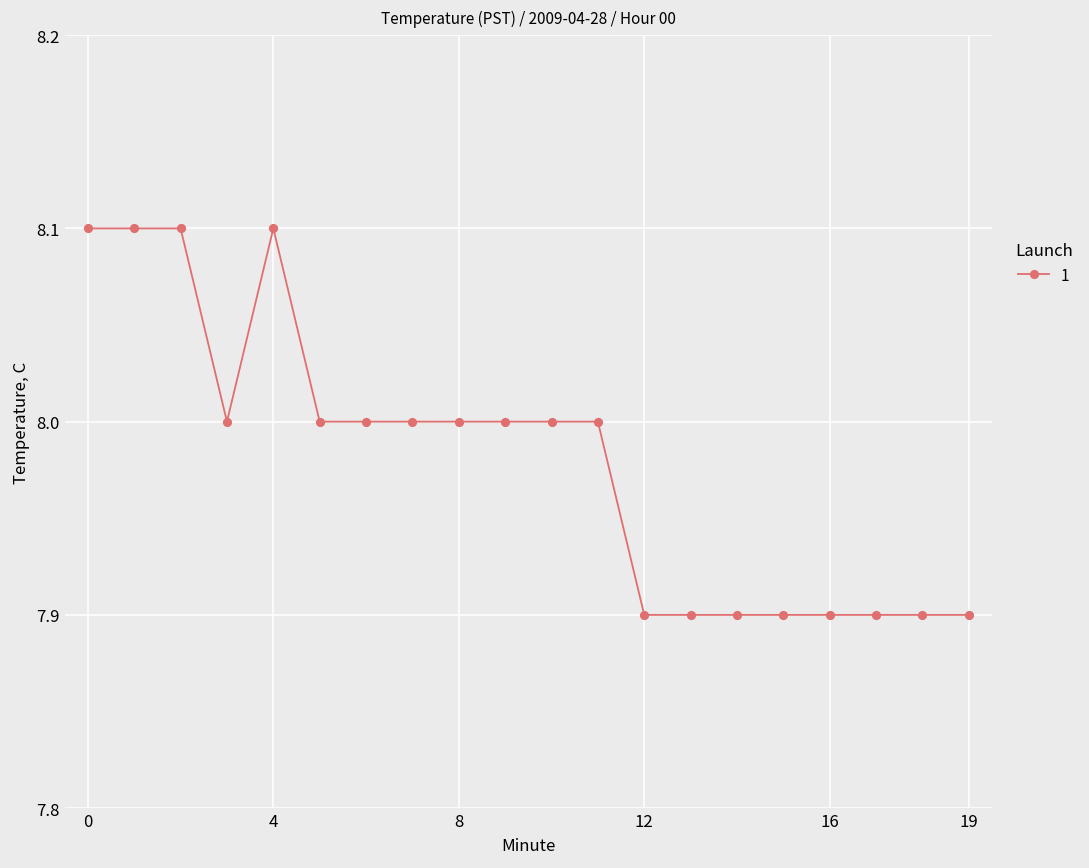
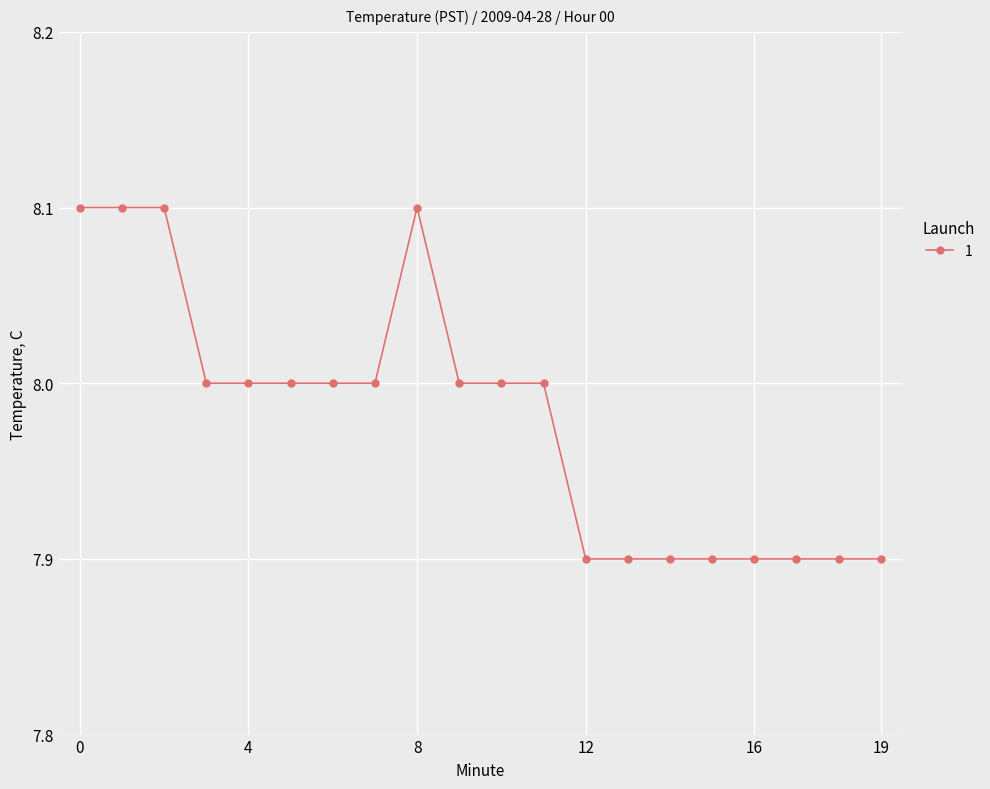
4: 8.1 -> 8.0
8: 8.0 -> 8.1
